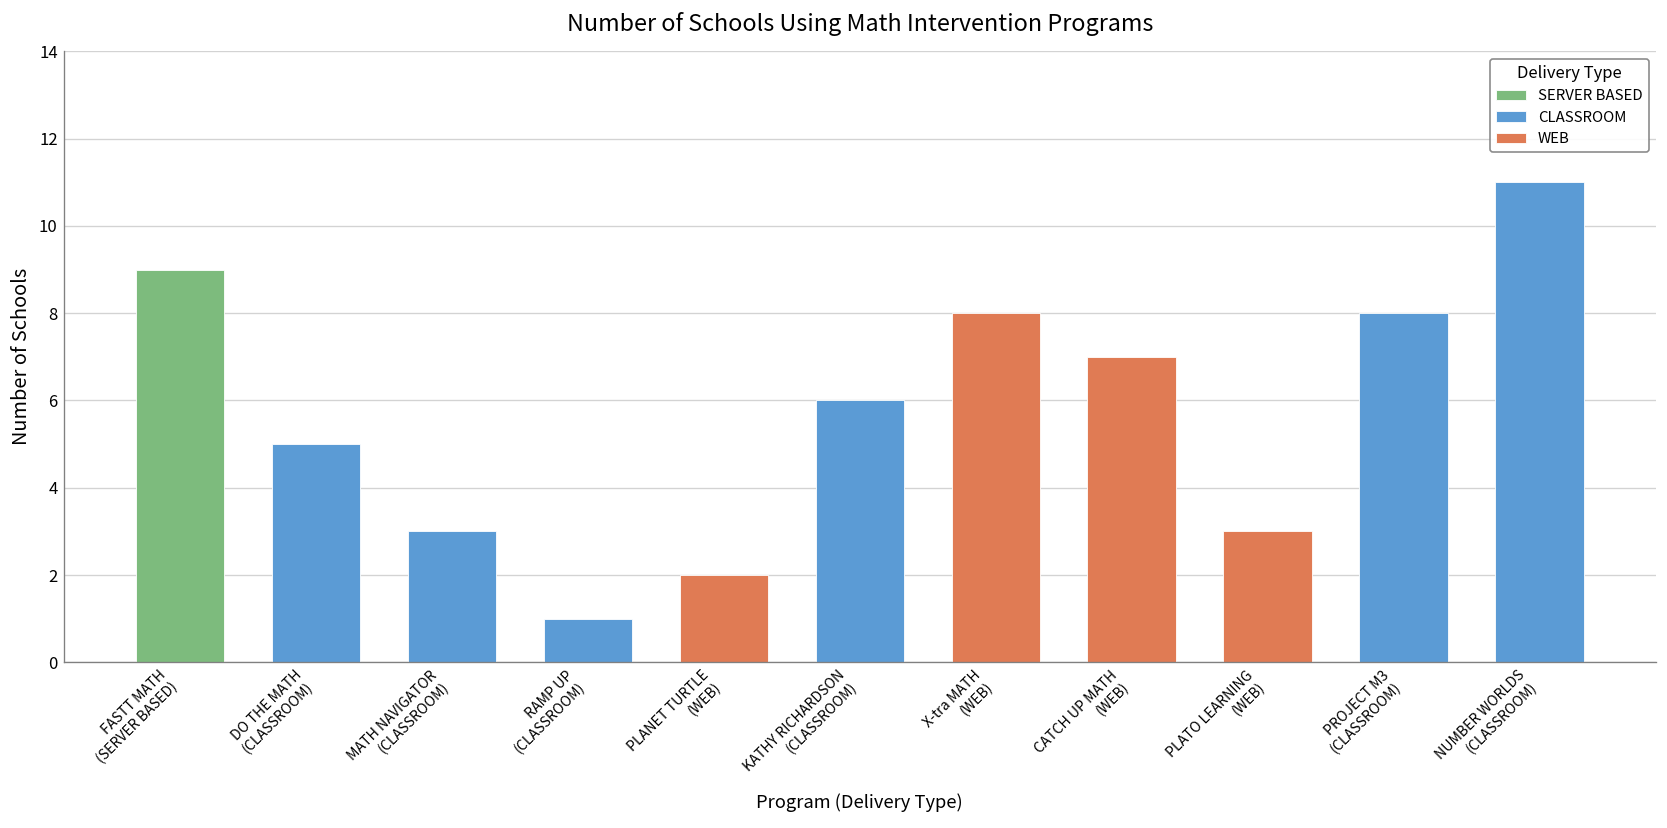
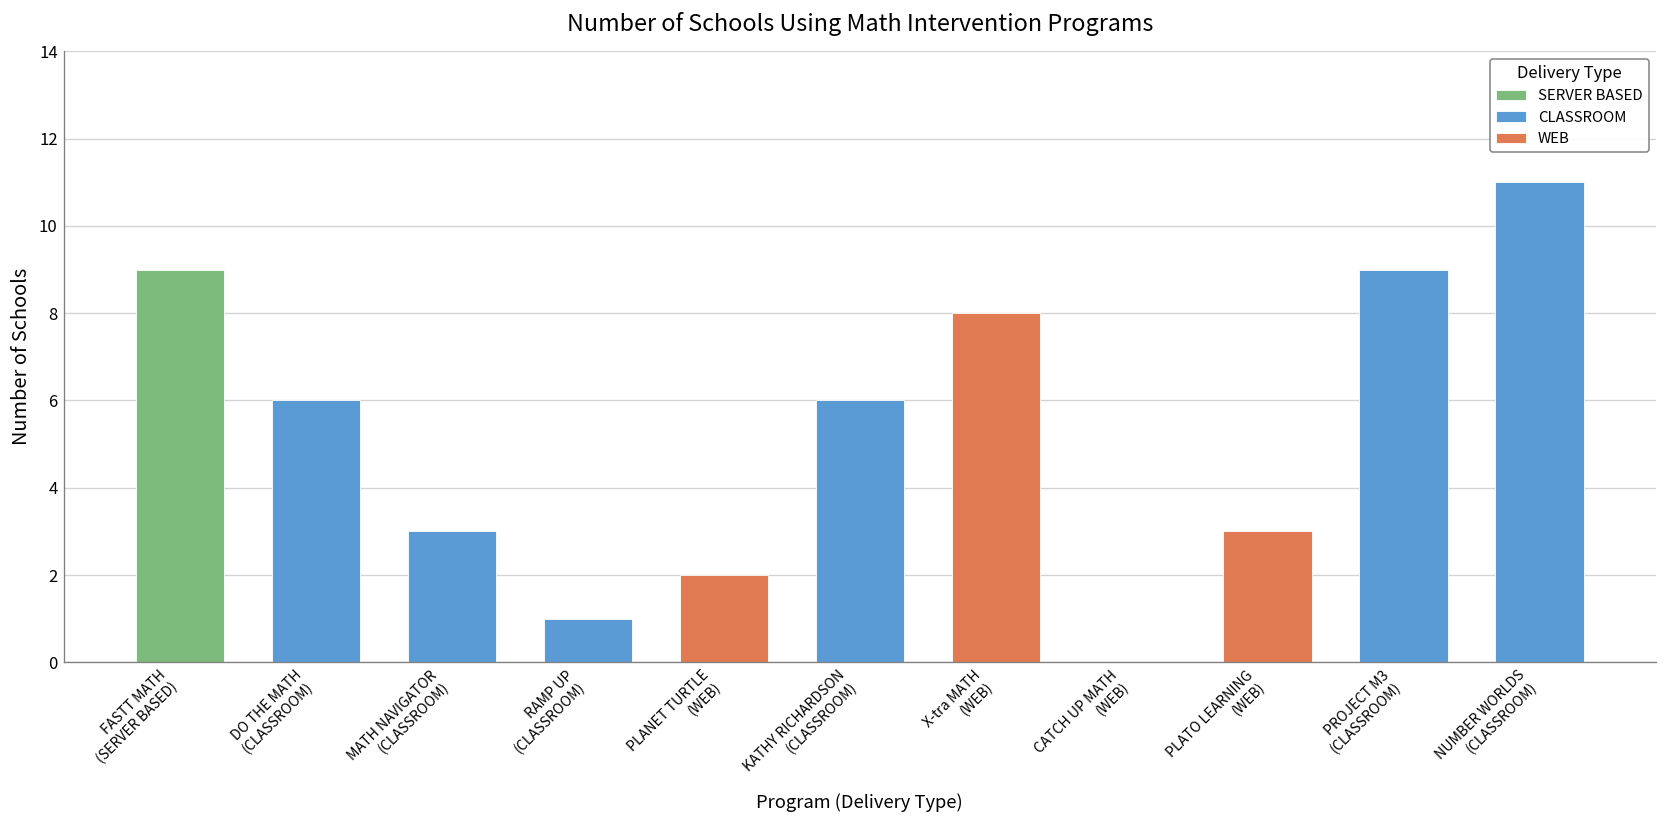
DO THE MATH (CLASSROOM): 5 -> 6
CATCH UP MATH (WEB): 7 -> 0
PROJECT M3 (CLASSROOM): 8 -> 9
